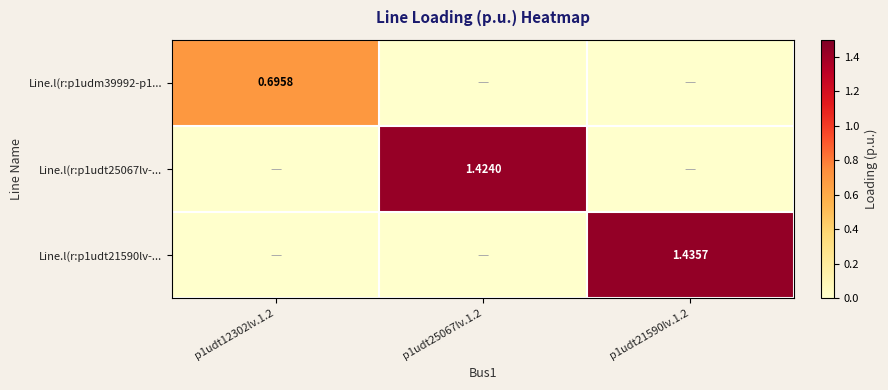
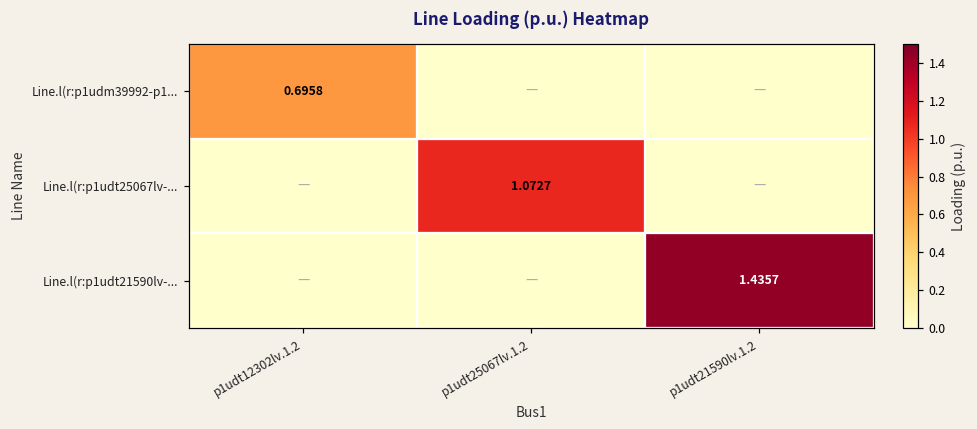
Line.l(r:p1udt25067lv-..., p1udt25067lv.1.2: 1.4240 -> 1.0727
